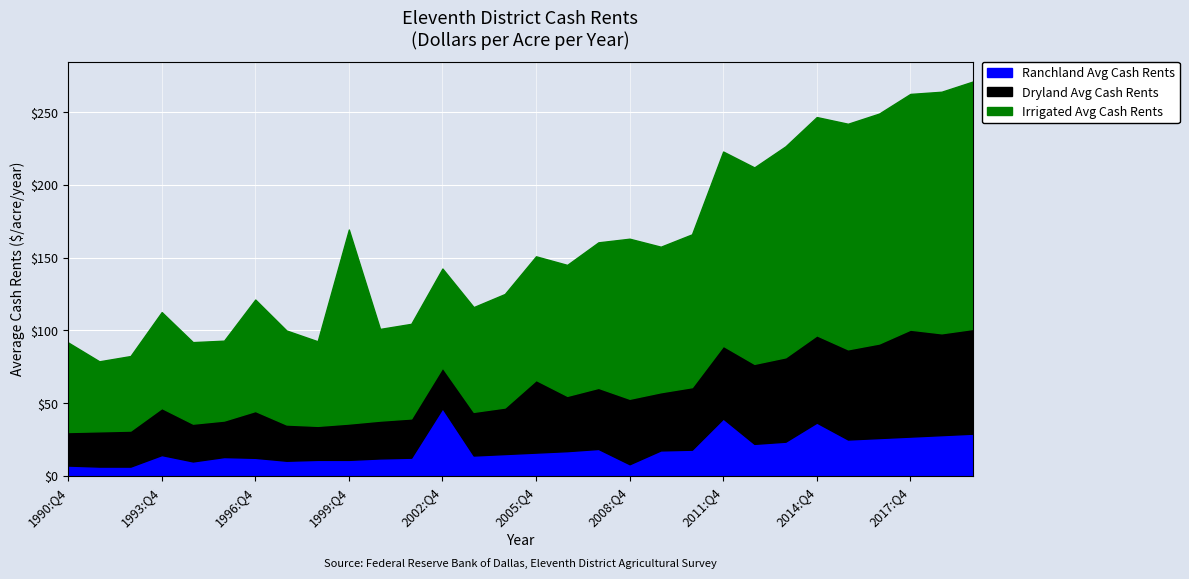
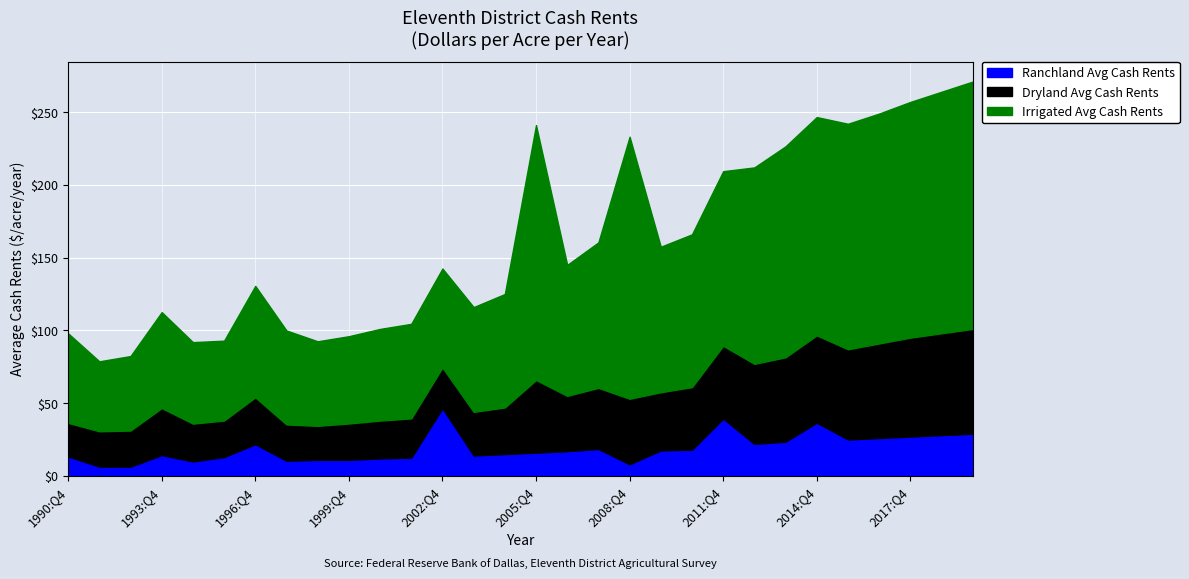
Ranchland Avg Cash Rents, 1990:Q4: $7 -> $13
Ranchland Avg Cash Rents, 1996:Q4: $12 -> $22
Irrigated Avg Cash Rents, 1999:Q4: $133 -> $60
Irrigated Avg Cash Rents, 2005:Q4: $85 -> $175
Irrigated Avg Cash Rents, 2008:Q4: $110 -> $180
Irrigated Avg Cash Rents, 2011:Q4: $134 -> $120
Dryland Avg Cash Rents, 2017:Q4: $74 -> $68
